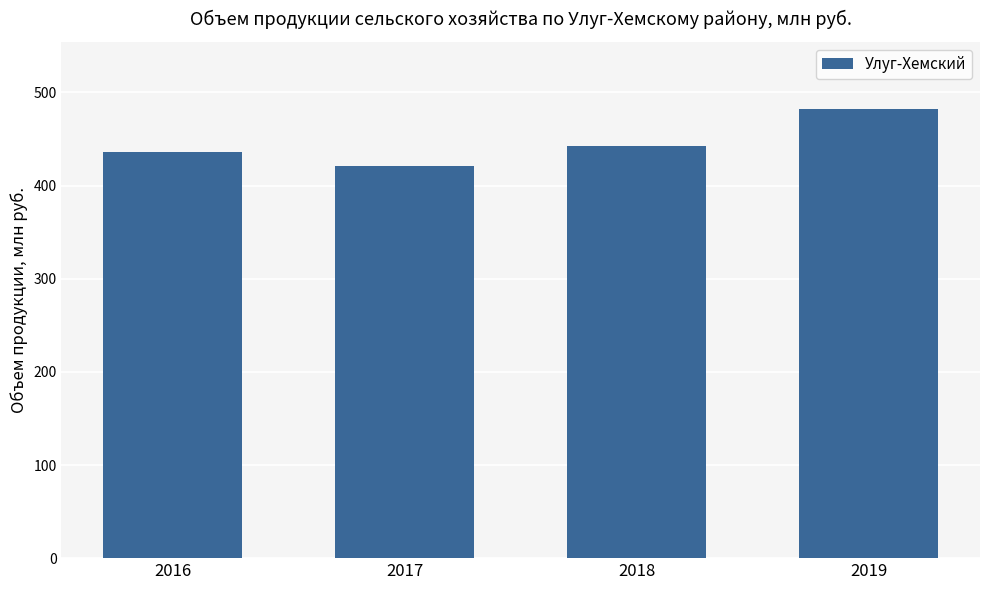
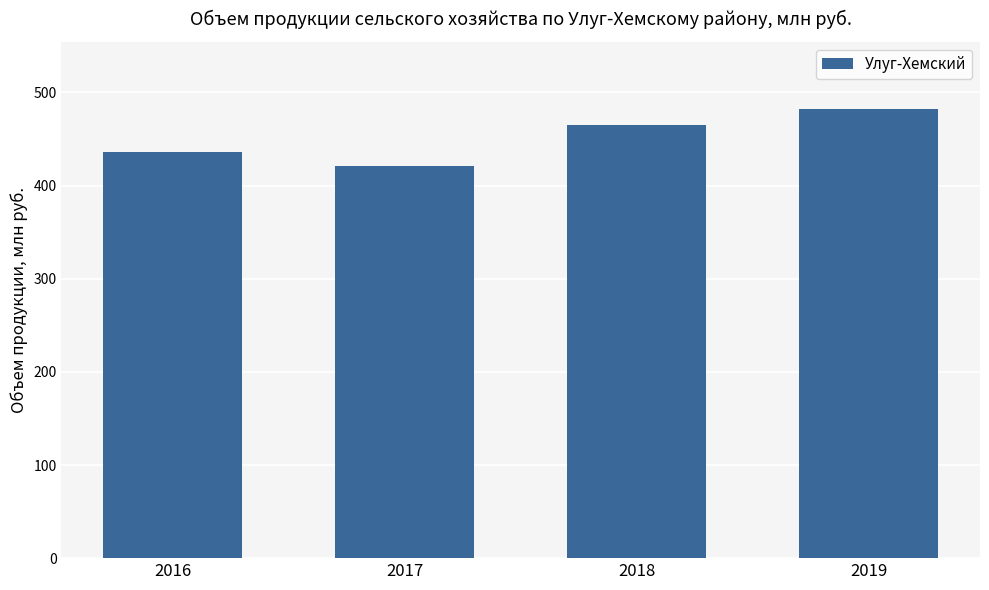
2018: 440 -> 470
